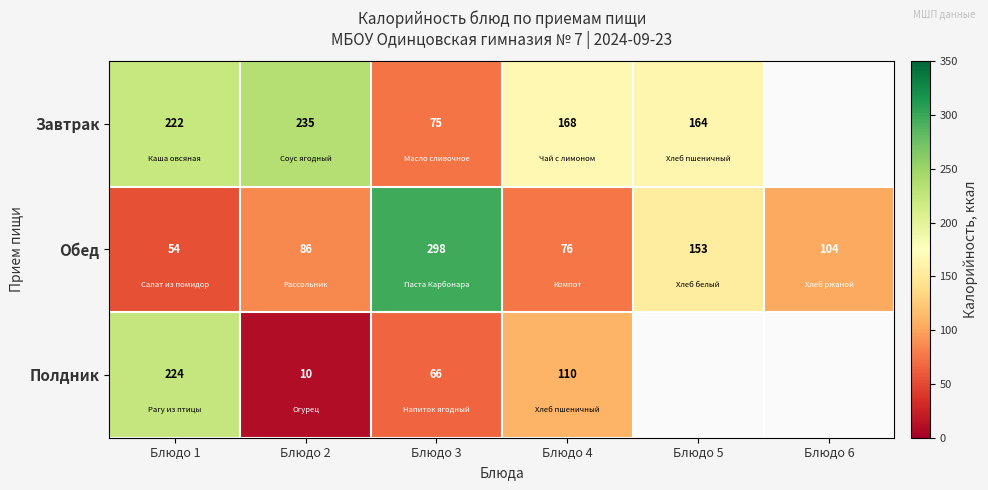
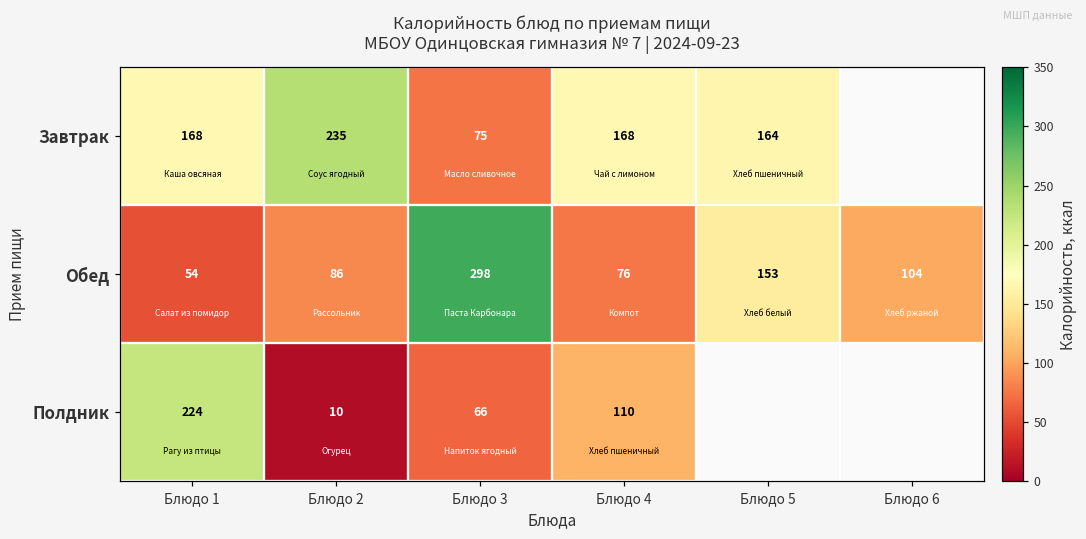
Завтрак, Блюдо 1: 222 -> 168
